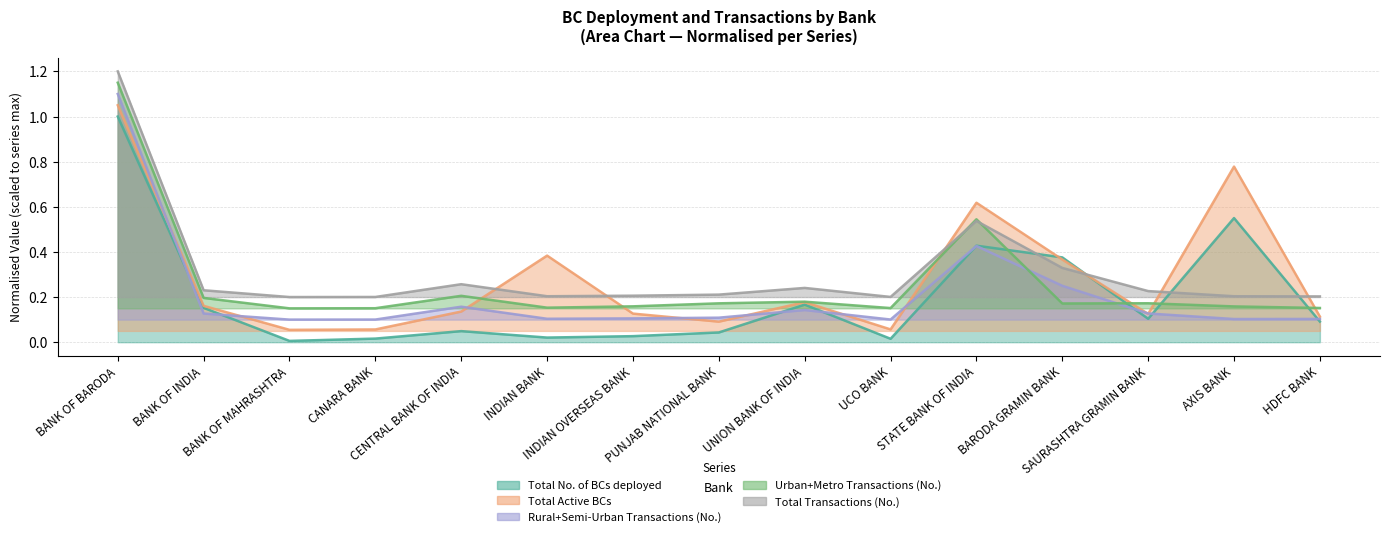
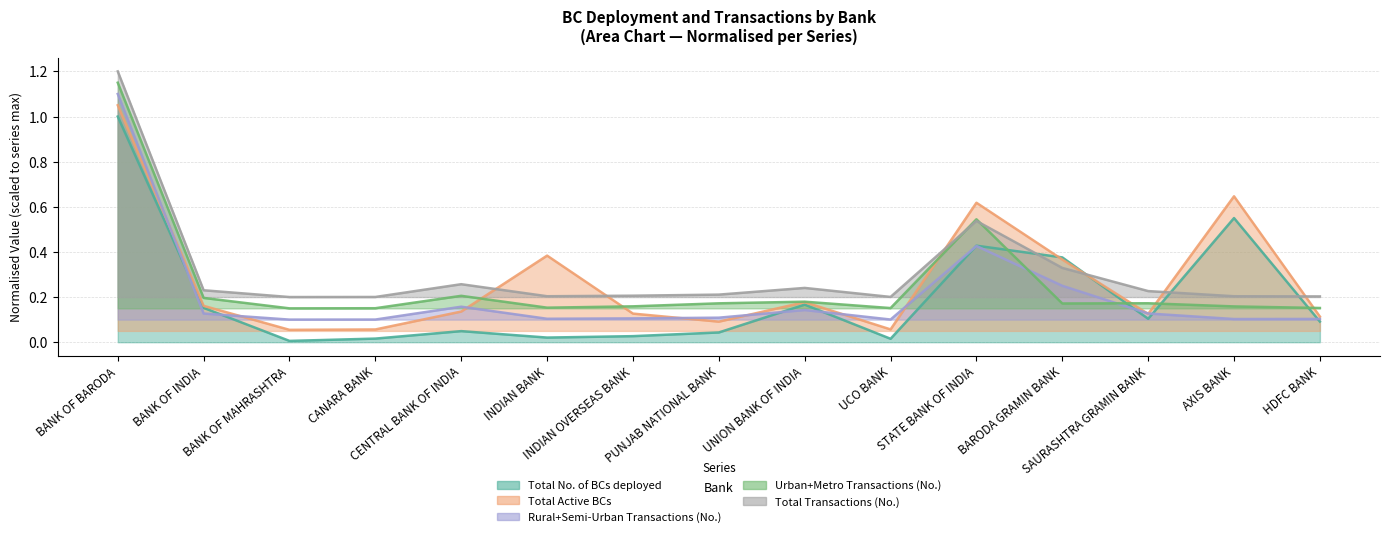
Total Active BCs, AXIS BANK: 0.78 -> 0.65
